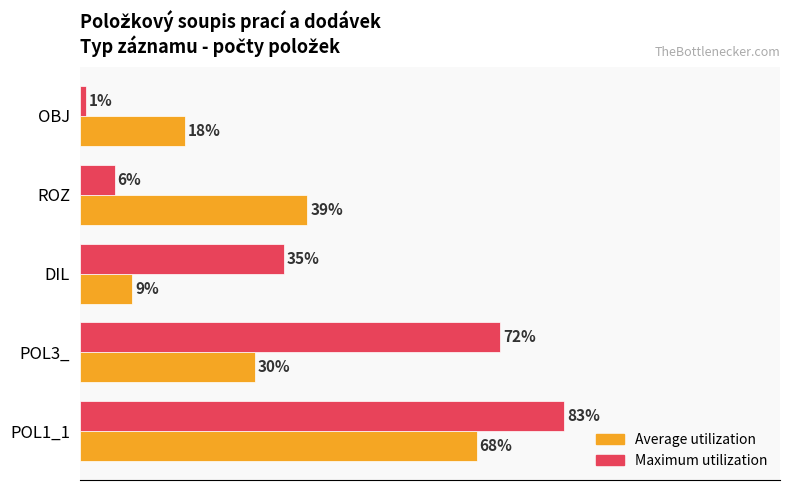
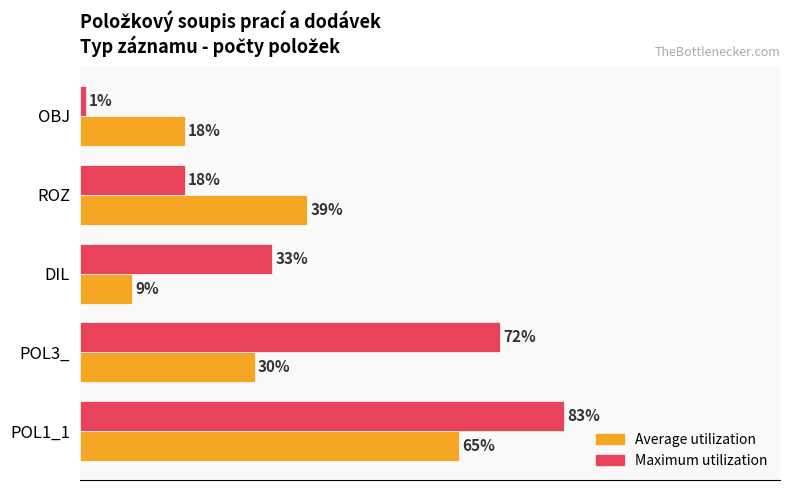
Maximum utilization, ROZ: 6% -> 18%
Maximum utilization, DIL: 35% -> 33%
Average utilization, POL1_1: 68% -> 65%
